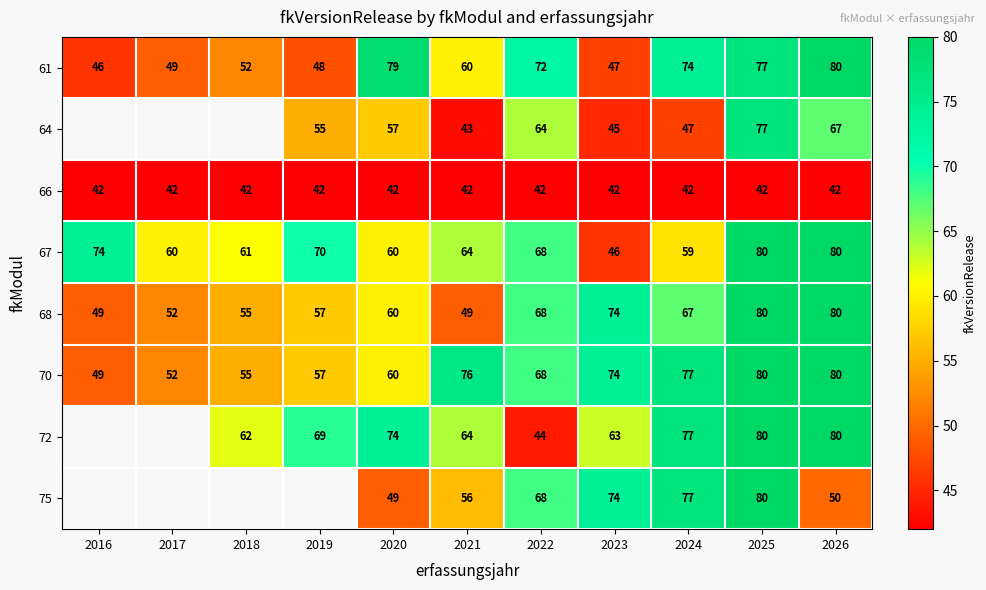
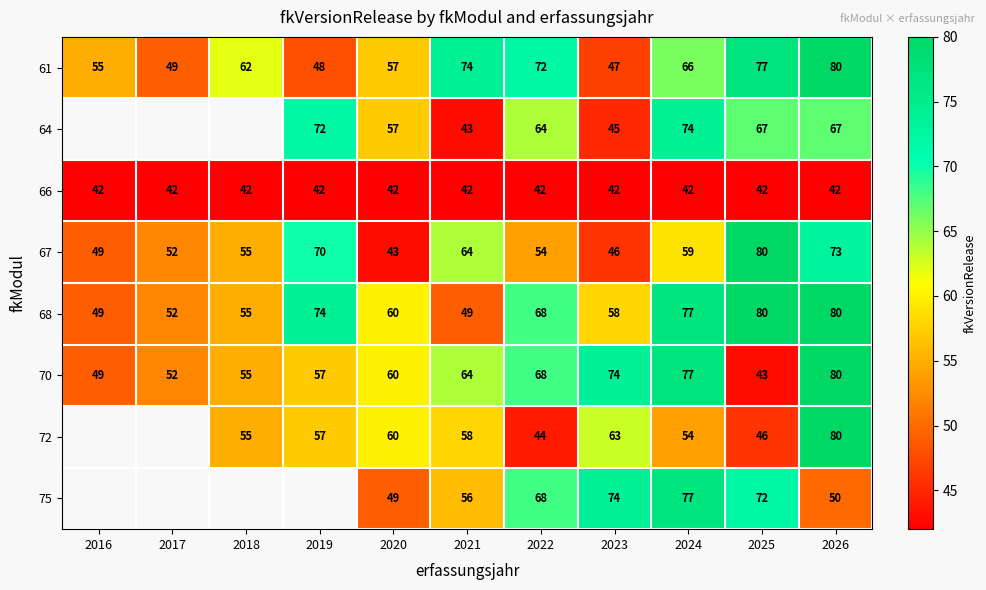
61, 2016: 46 -> 55
61, 2018: 52 -> 62
61, 2020: 79 -> 57
61, 2021: 60 -> 74
61, 2024: 74 -> 66
64, 2019: 55 -> 72
64, 2024: 47 -> 74
64, 2025: 77 -> 67
67, 2016: 74 -> 49
67, 2017: 60 -> 52
67, 2018: 61 -> 55
67, 2020: 60 -> 43
67, 2022: 68 -> 54
67, 2026: 80 -> 73
68, 2019: 57 -> 74
68, 2023: 74 -> 58
68, 2024: 67 -> 77
70, 2021: 76 -> 64
70, 2025: 80 -> 43
72, 2018: 62 -> 55
72, 2019: 69 -> 57
72, 2020: 74 -> 60
72, 2021: 64 -> 58
72, 2024: 77 -> 54
72, 2025: 80 -> 46
75, 2025: 80 -> 72
